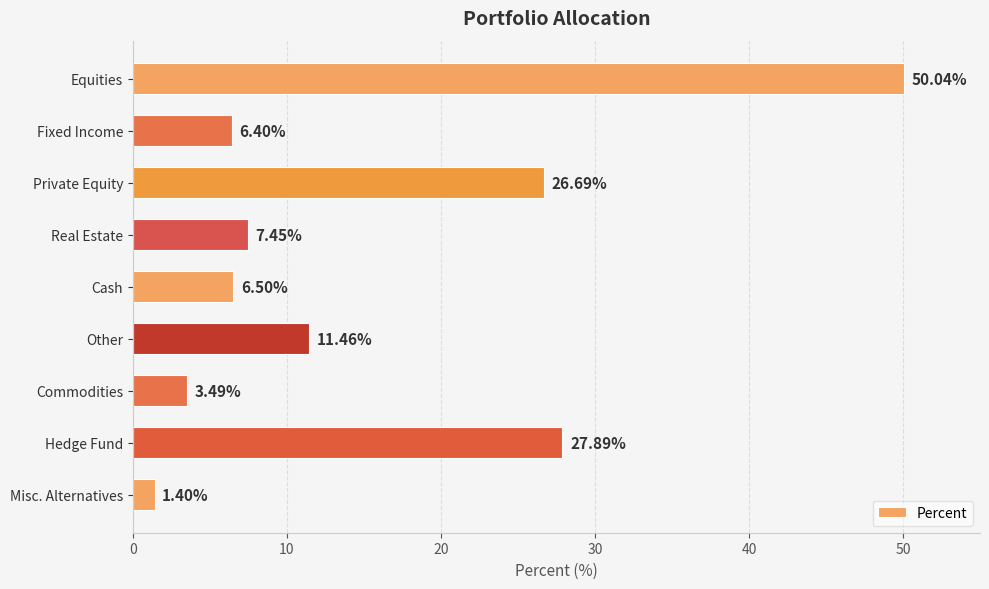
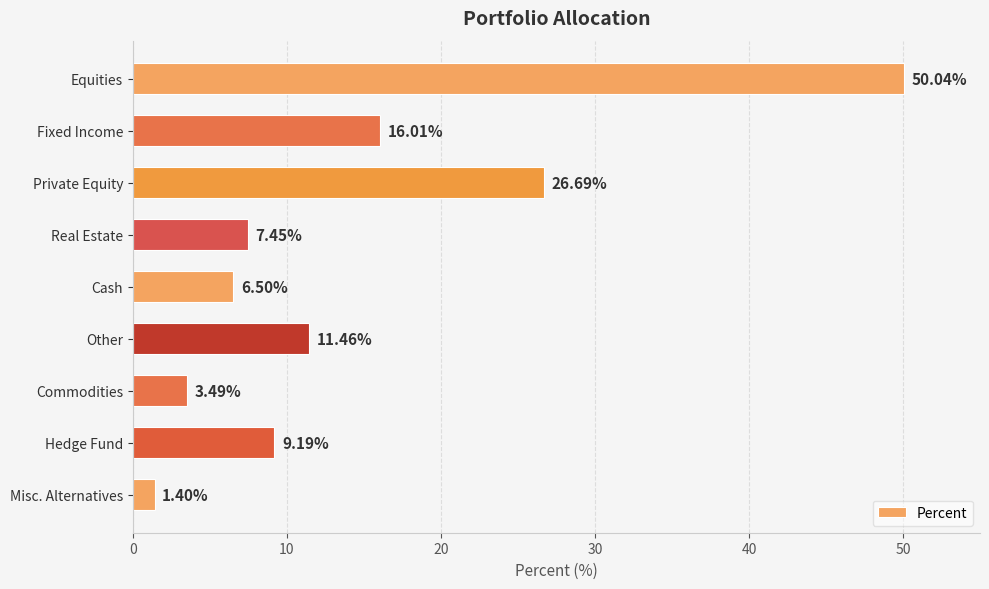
Fixed Income: 6.40% -> 16.01%
Hedge Fund: 27.89% -> 9.19%
